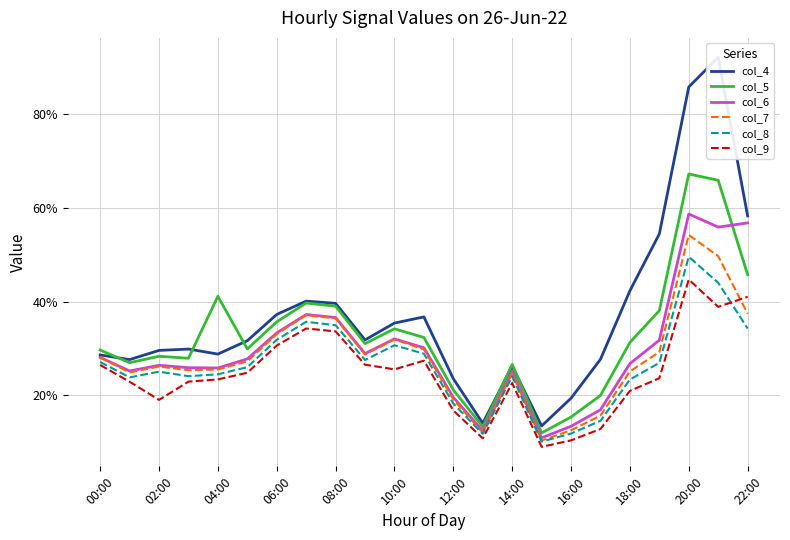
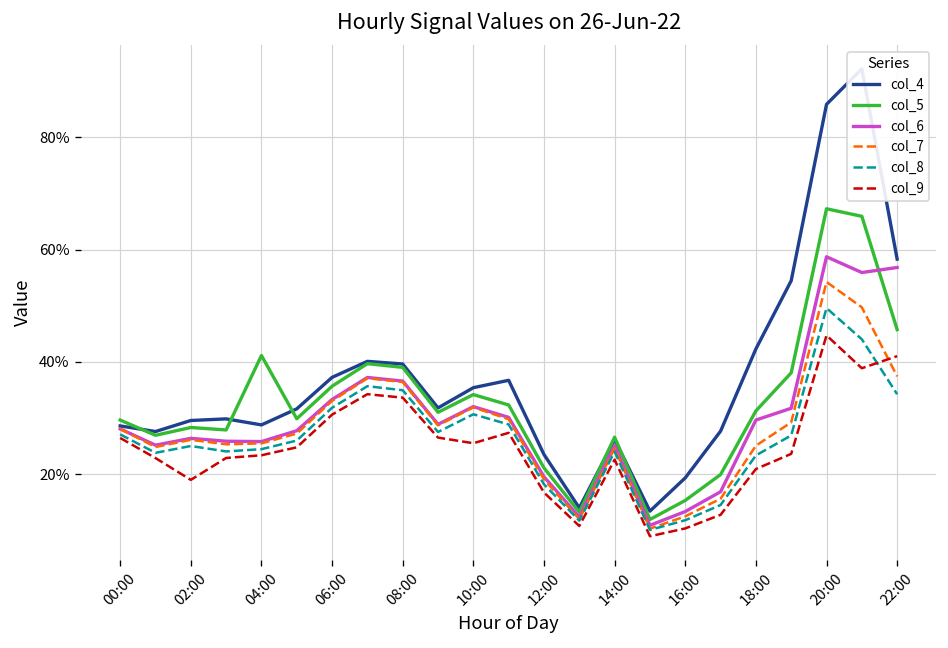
col_6, 18:00: 27% -> 30%
